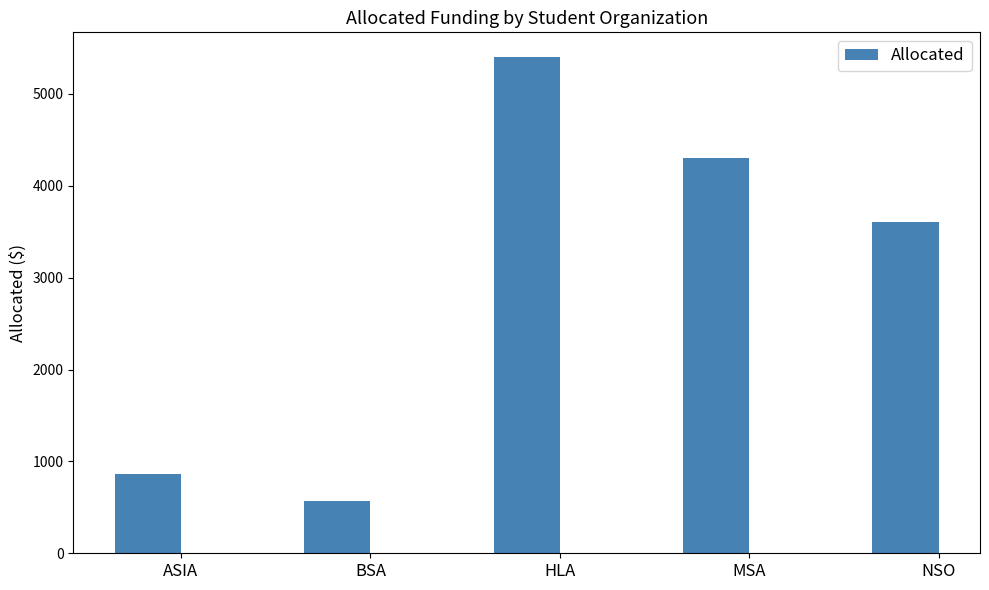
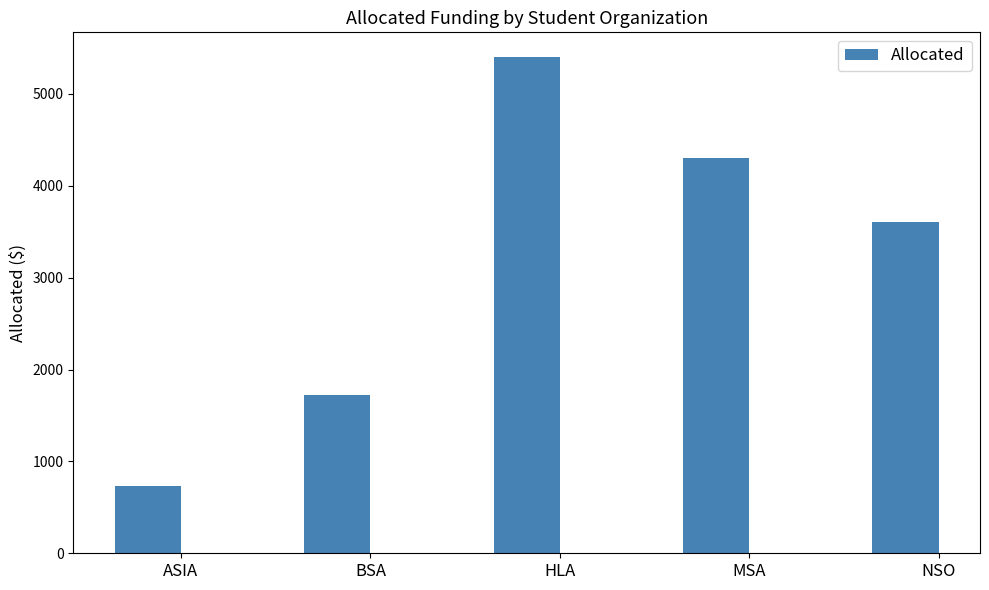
ASIA: 900 -> 700
BSA: 600 -> 1700
